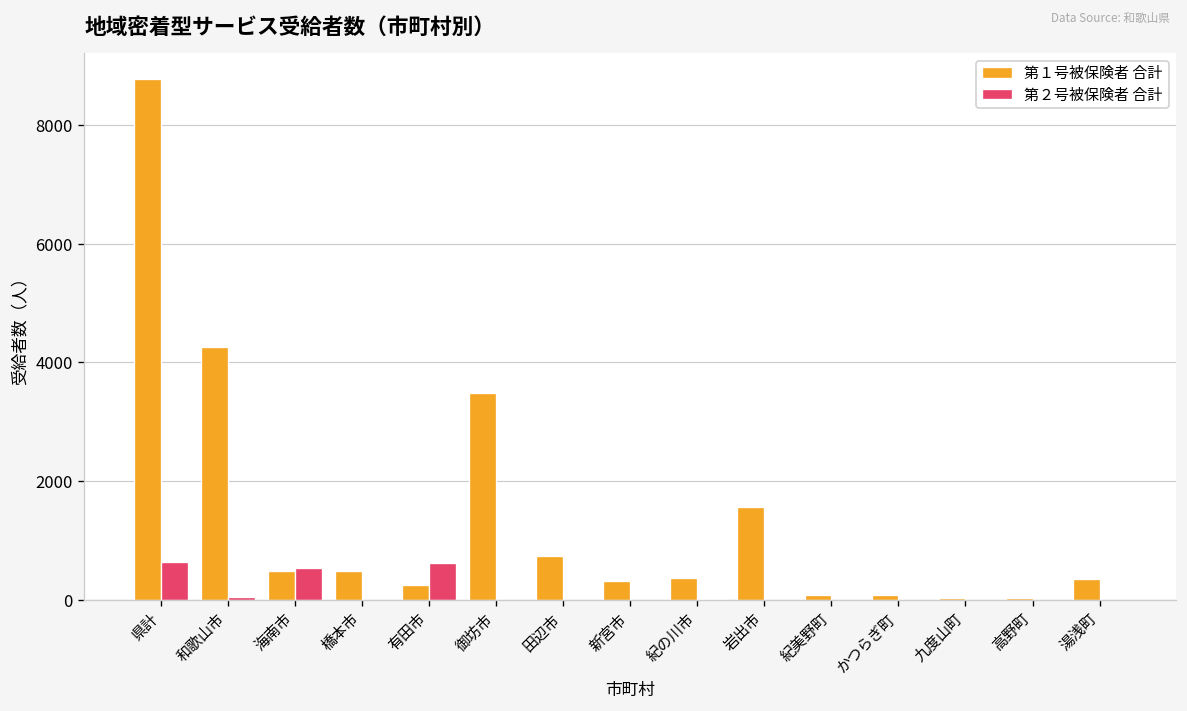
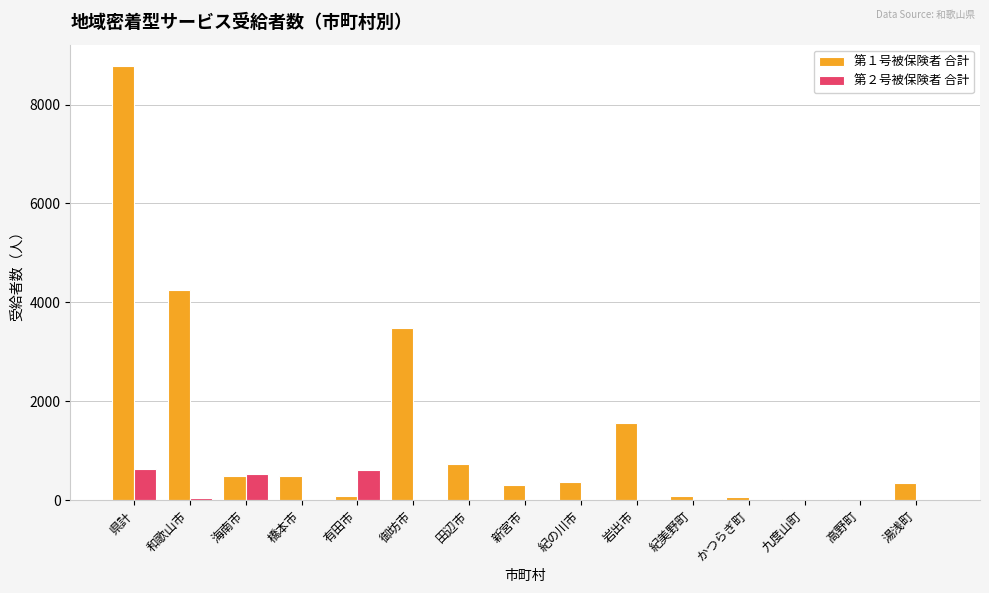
第１号被保険者 合計, 有田市: 200 -> 100
